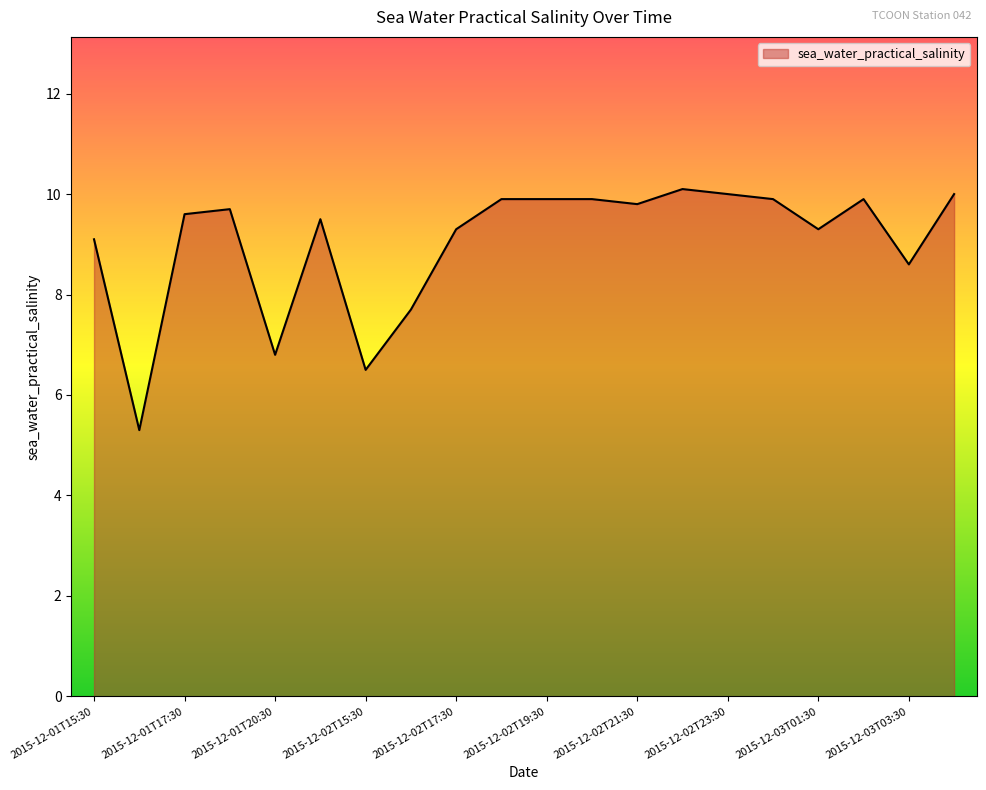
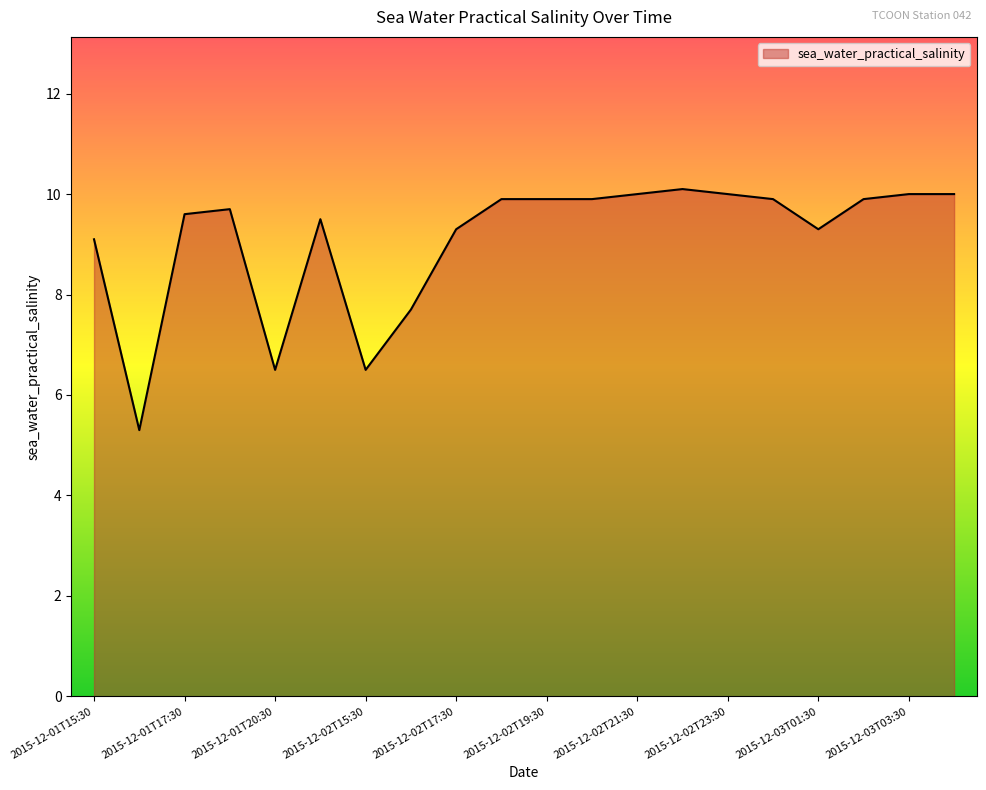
2015-12-01T20:30: 6.8 -> 6.5
2015-12-02T21:30: 9.8 -> 10.0
2015-12-03T03:30: 8.6 -> 10.0
